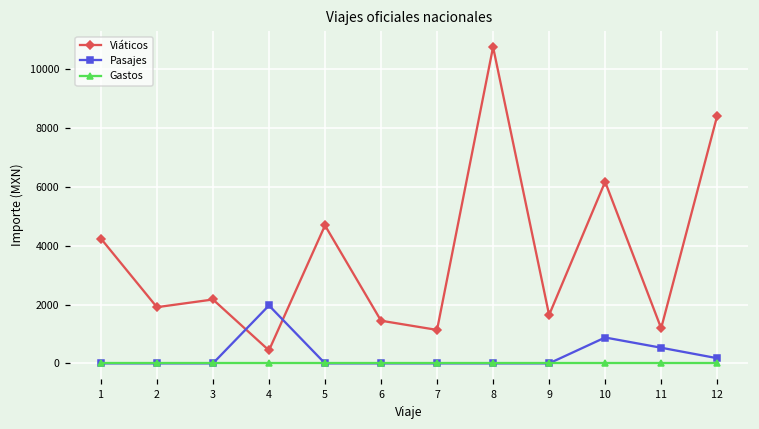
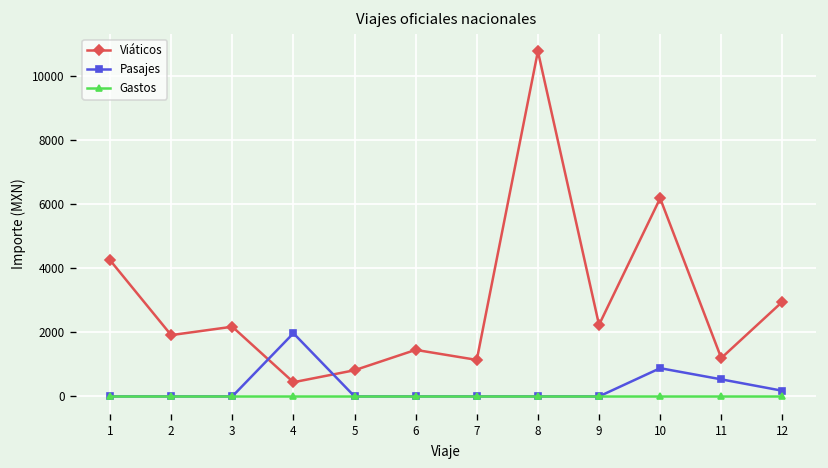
Viáticos, 5: 4700 -> 800
Viáticos, 9: 1600 -> 2200
Viáticos, 12: 8400 -> 3000
